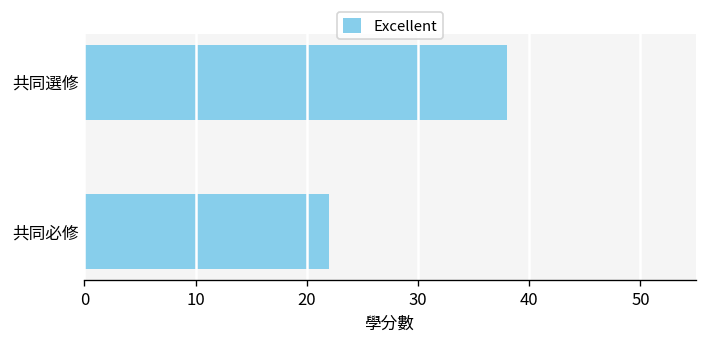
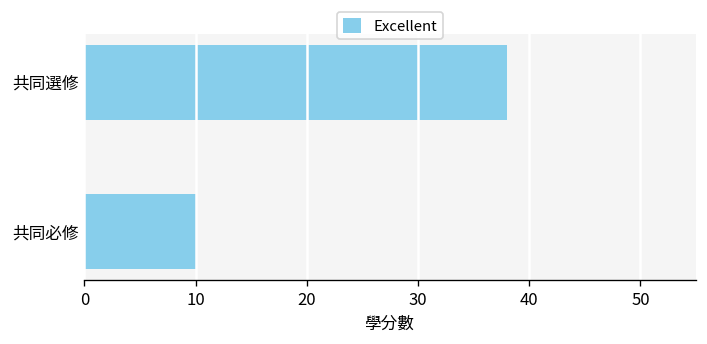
共同必修: 22 -> 10
